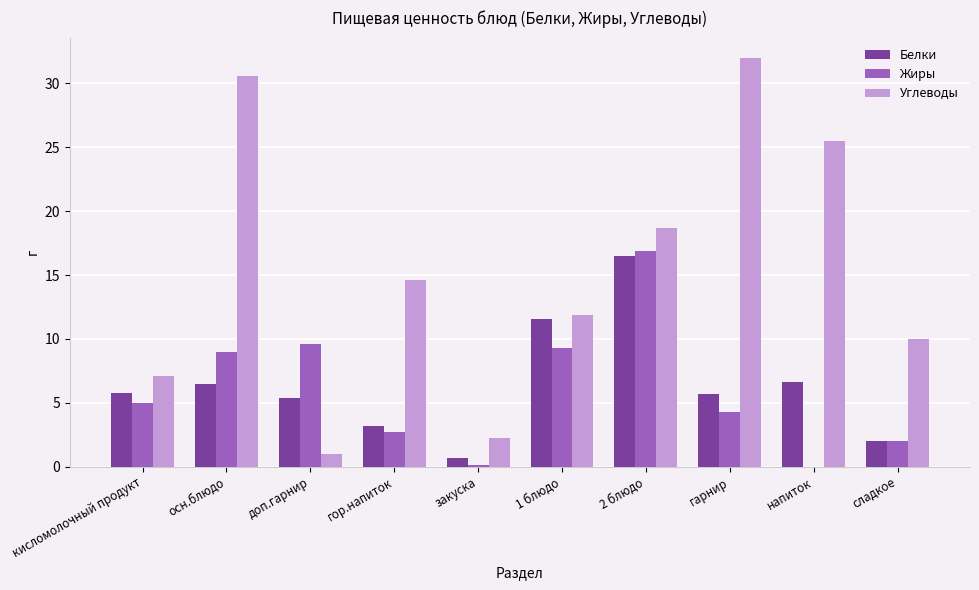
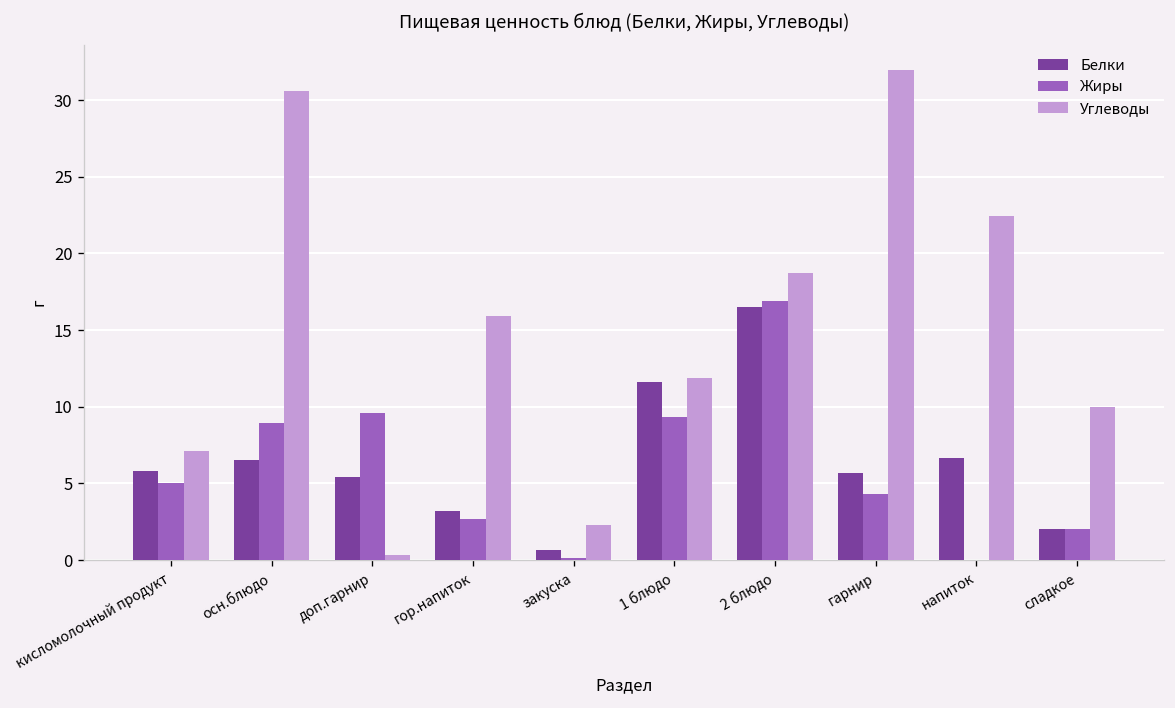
Углеводы, доп.гарнир: 1.0 -> 0.3
Углеводы, гор.напиток: 14.7 -> 16.0
Углеводы, напиток: 25.5 -> 22.5
